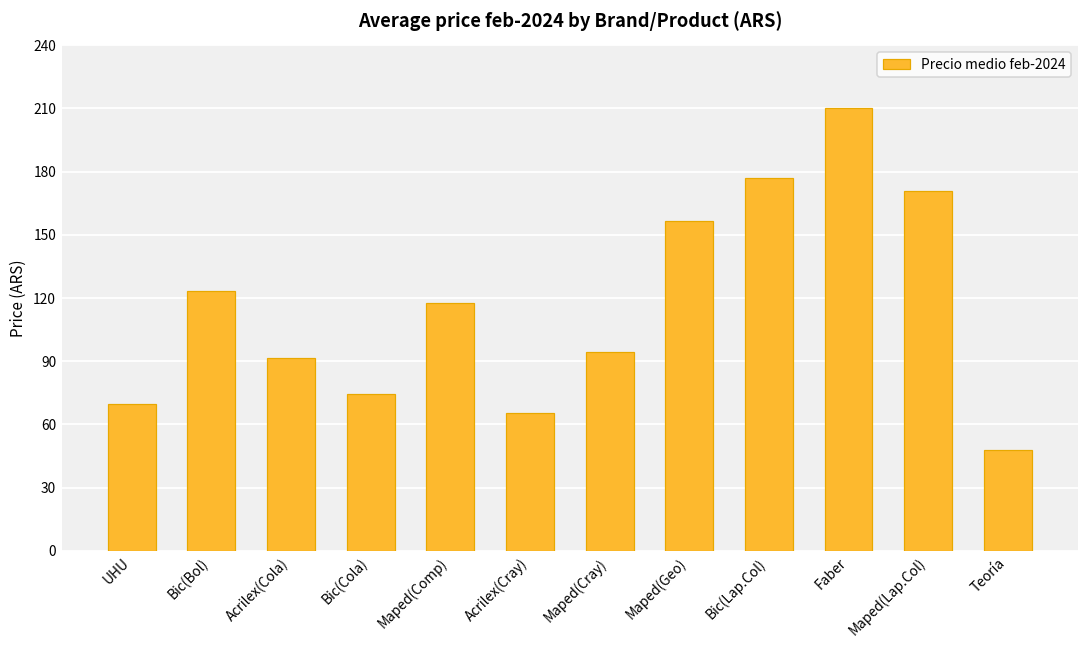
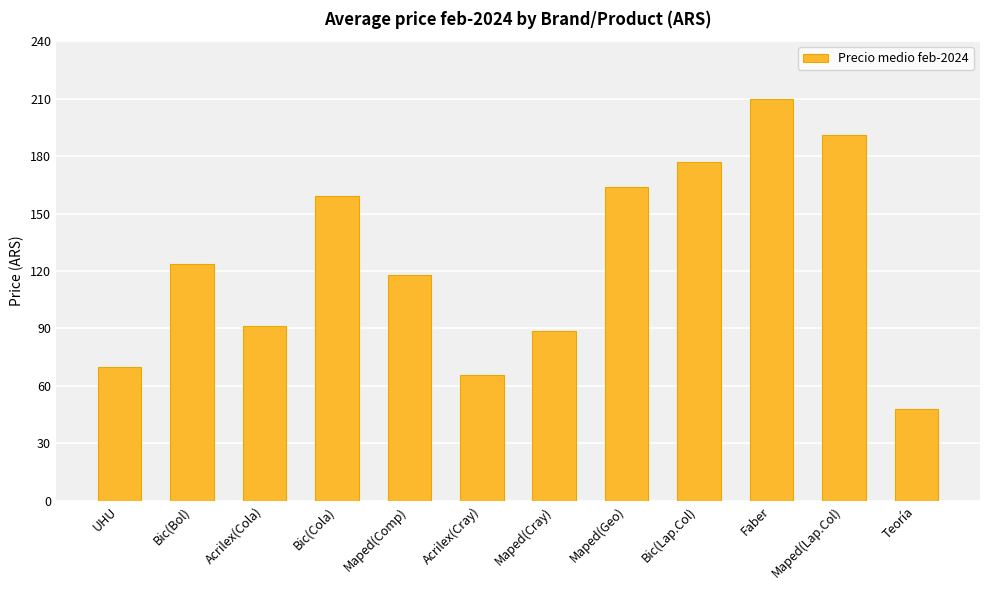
Bic(Cola): 74 -> 159
Maped(Cray): 94 -> 89
Maped(Geo): 156 -> 164
Maped(Lap.Col): 171 -> 191
